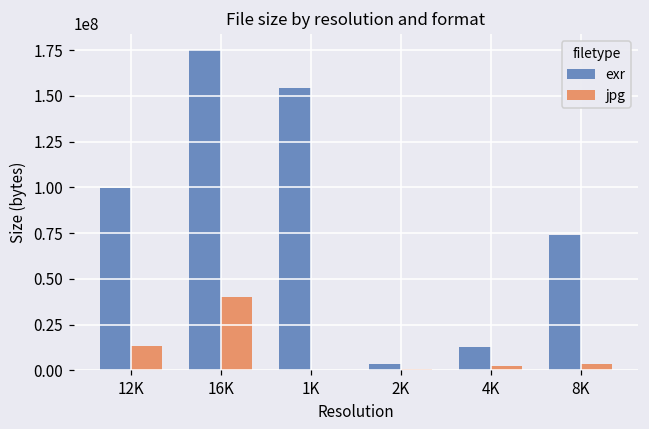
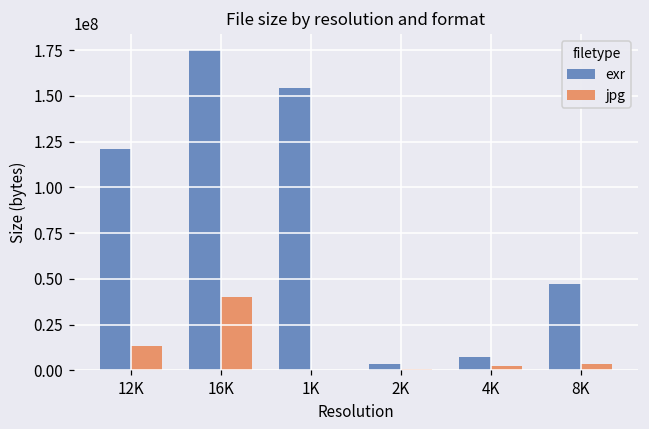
exr, 12K: 100000000 -> 121000000
exr, 4K: 13000000 -> 7000000
exr, 8K: 74000000 -> 47000000
